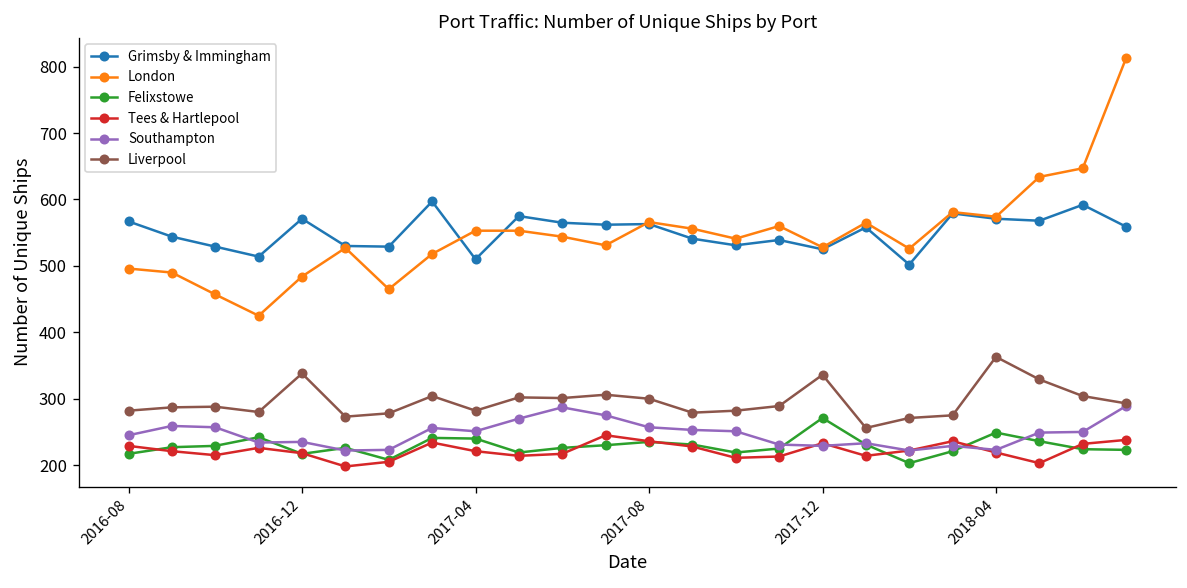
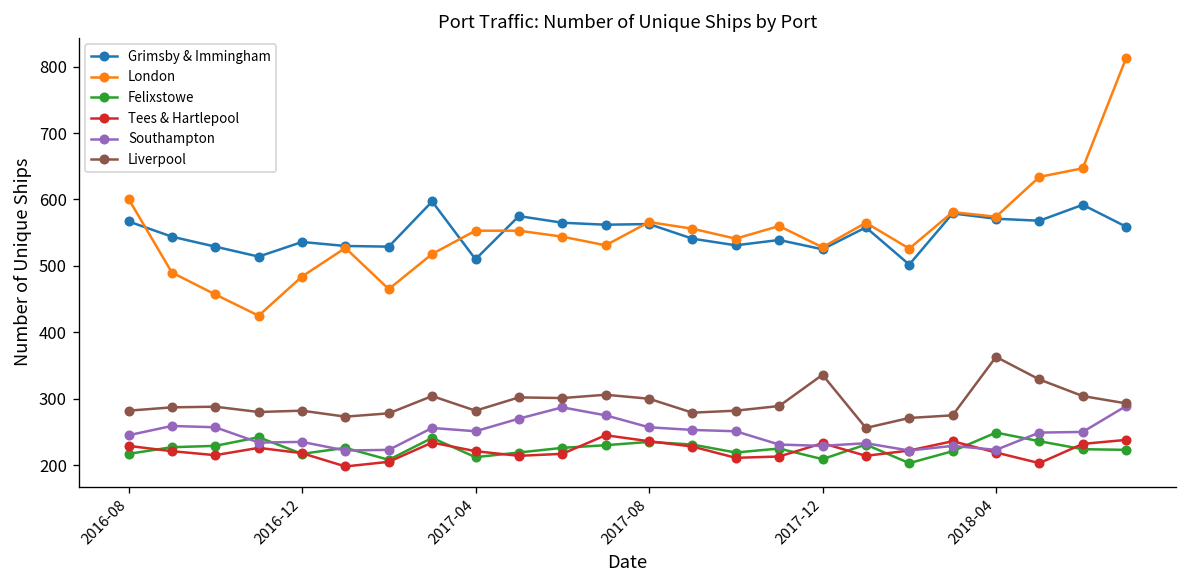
London, 2016-08: 500 -> 600
Grimsby & Immingham, 2016-12: 570 -> 540
Liverpool, 2016-12: 340 -> 280
Felixstowe, 2017-04: 240 -> 210
Felixstowe, 2017-12: 270 -> 210
